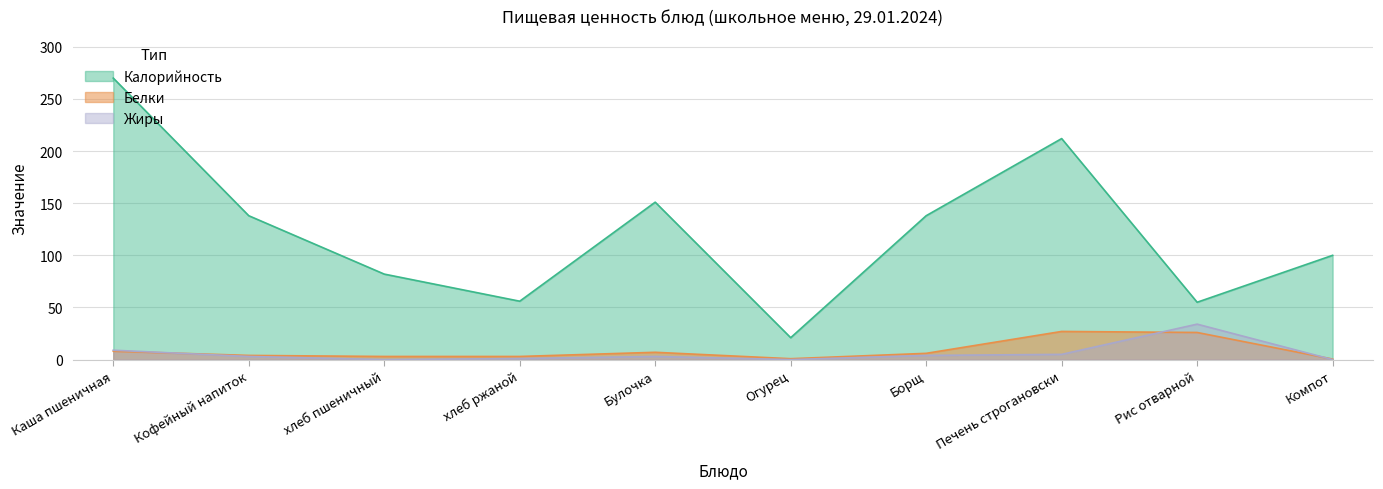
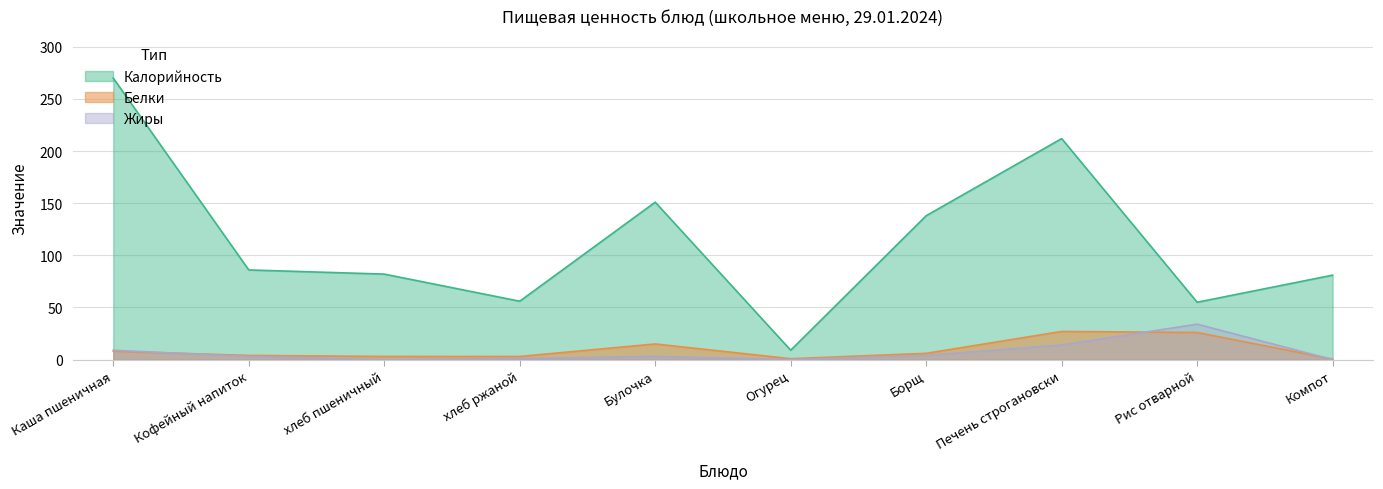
Калорийность, Кофейный напиток: 138 -> 86
Белки, Булочка: 7 -> 15
Калорийность, Огурец: 21 -> 9
Жиры, Печень строгановски: 5 -> 14
Калорийность, Компот: 100 -> 81
